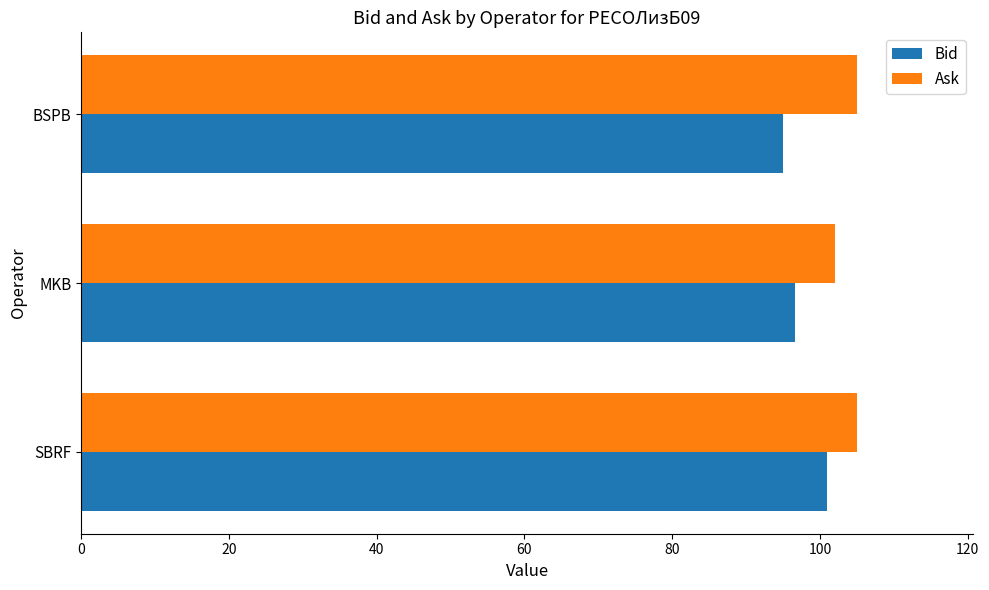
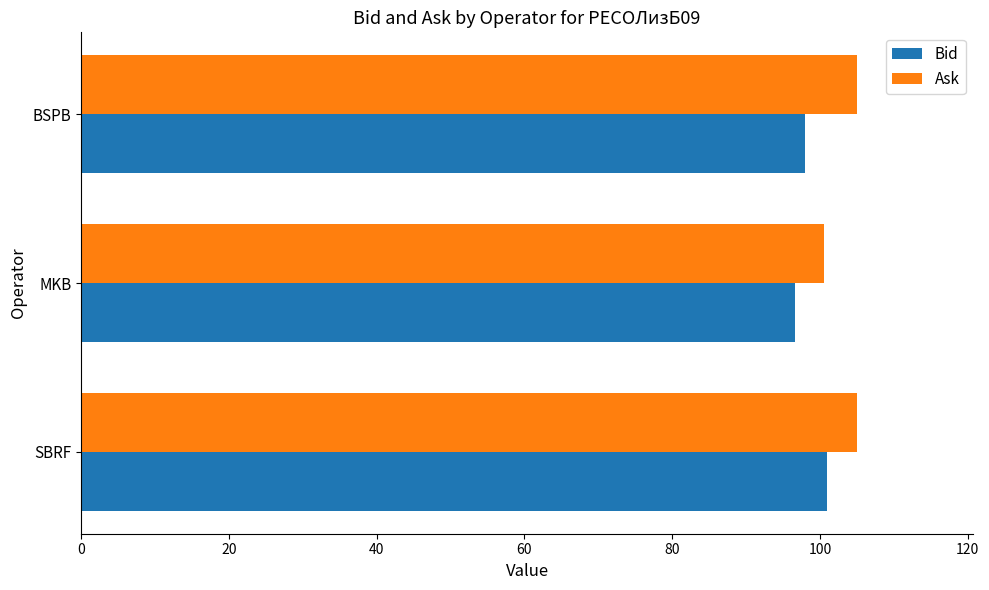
Bid, BSPB: 95 -> 98
Ask, MKB: 102 -> 101
